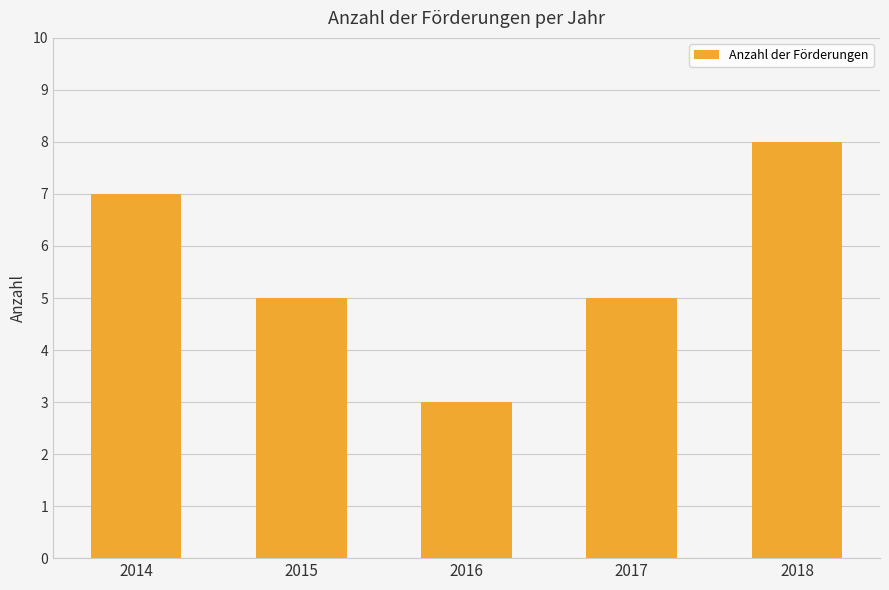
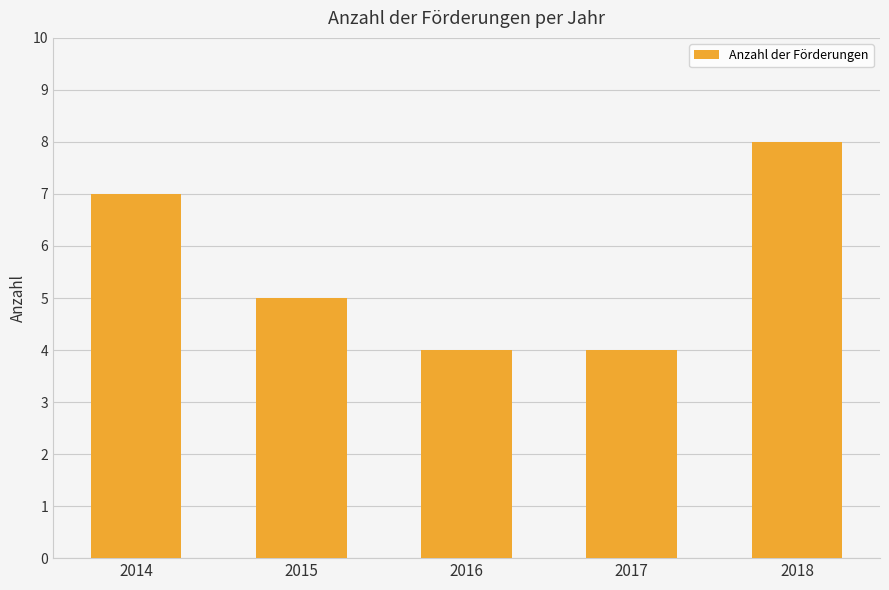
2016: 3 -> 4
2017: 5 -> 4
